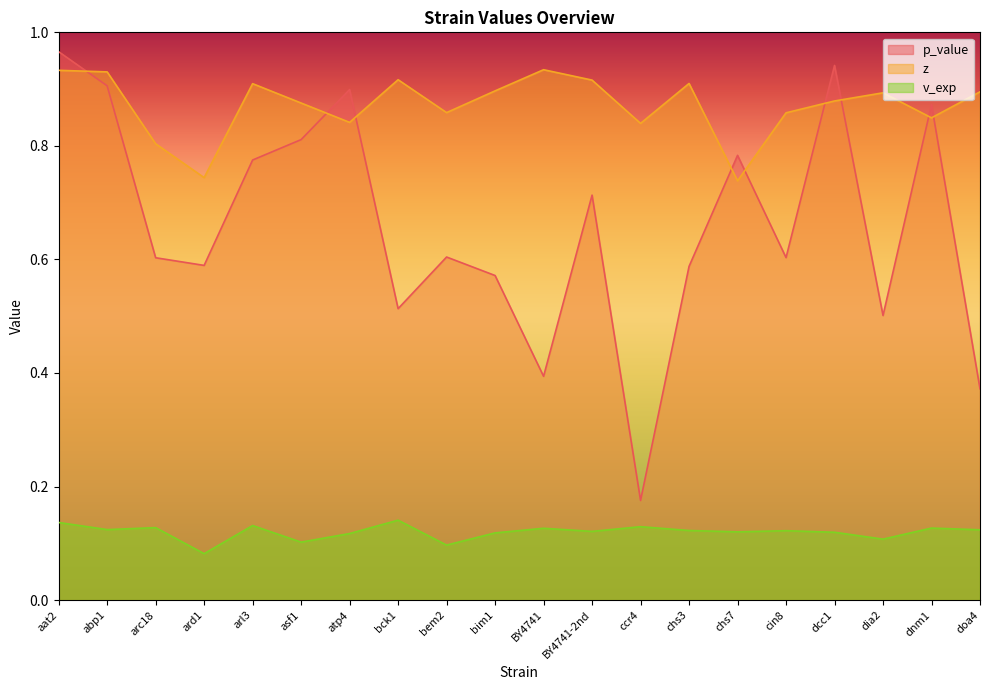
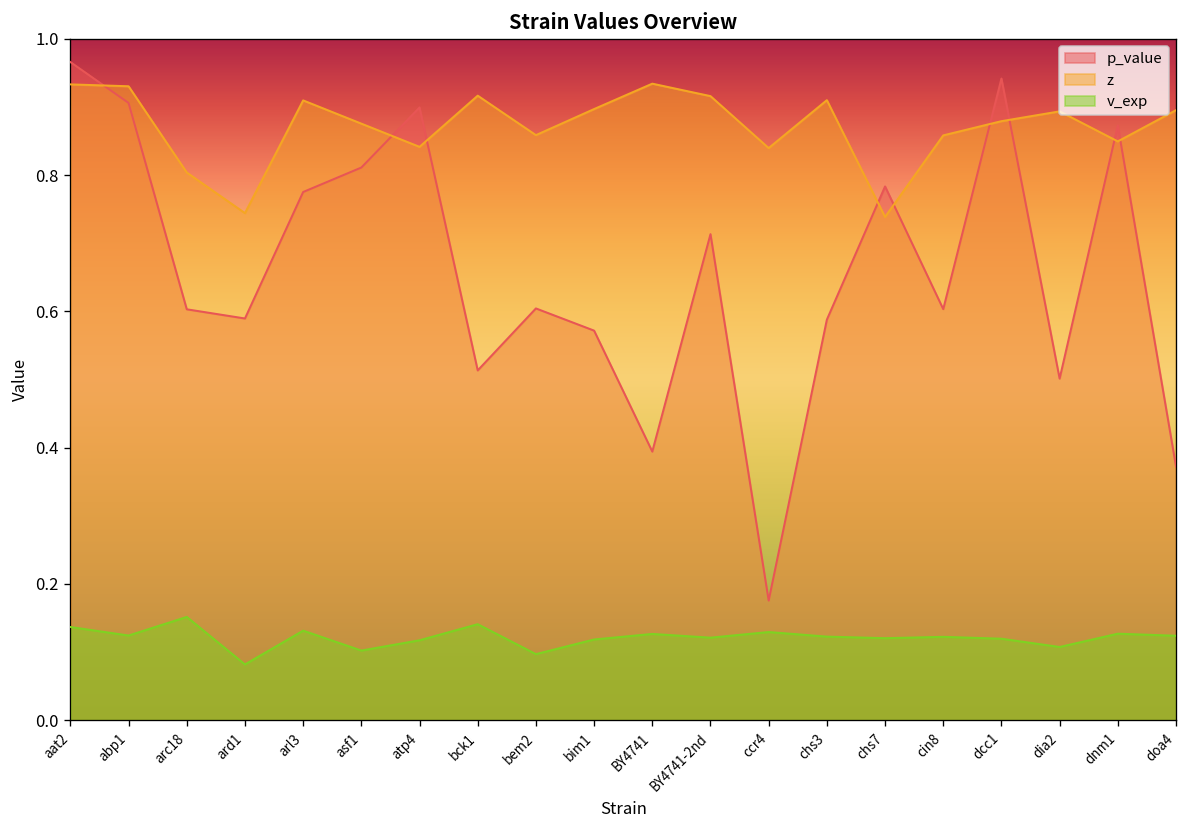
v_exp, arc18: 0.13 -> 0.15
